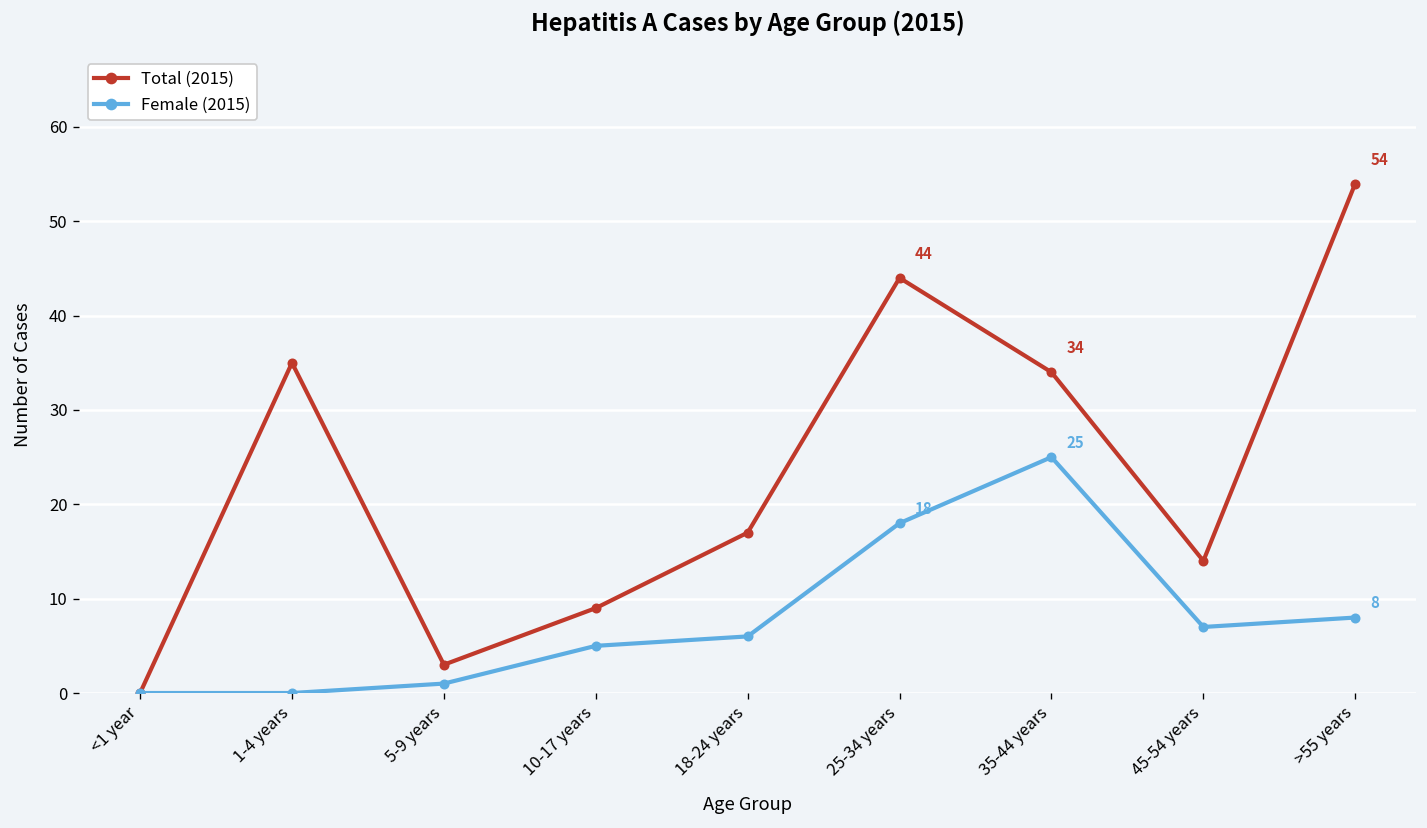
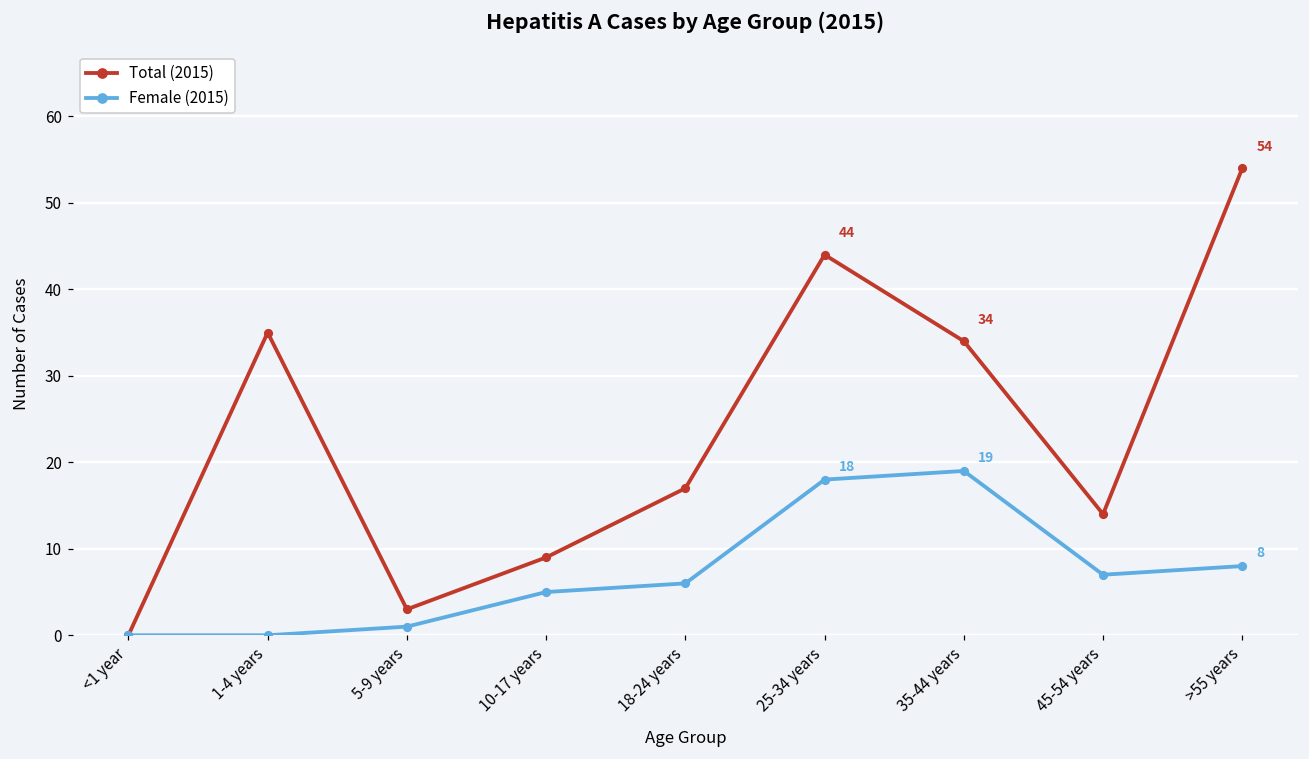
Female (2015), 35-44 years: 25 -> 19
